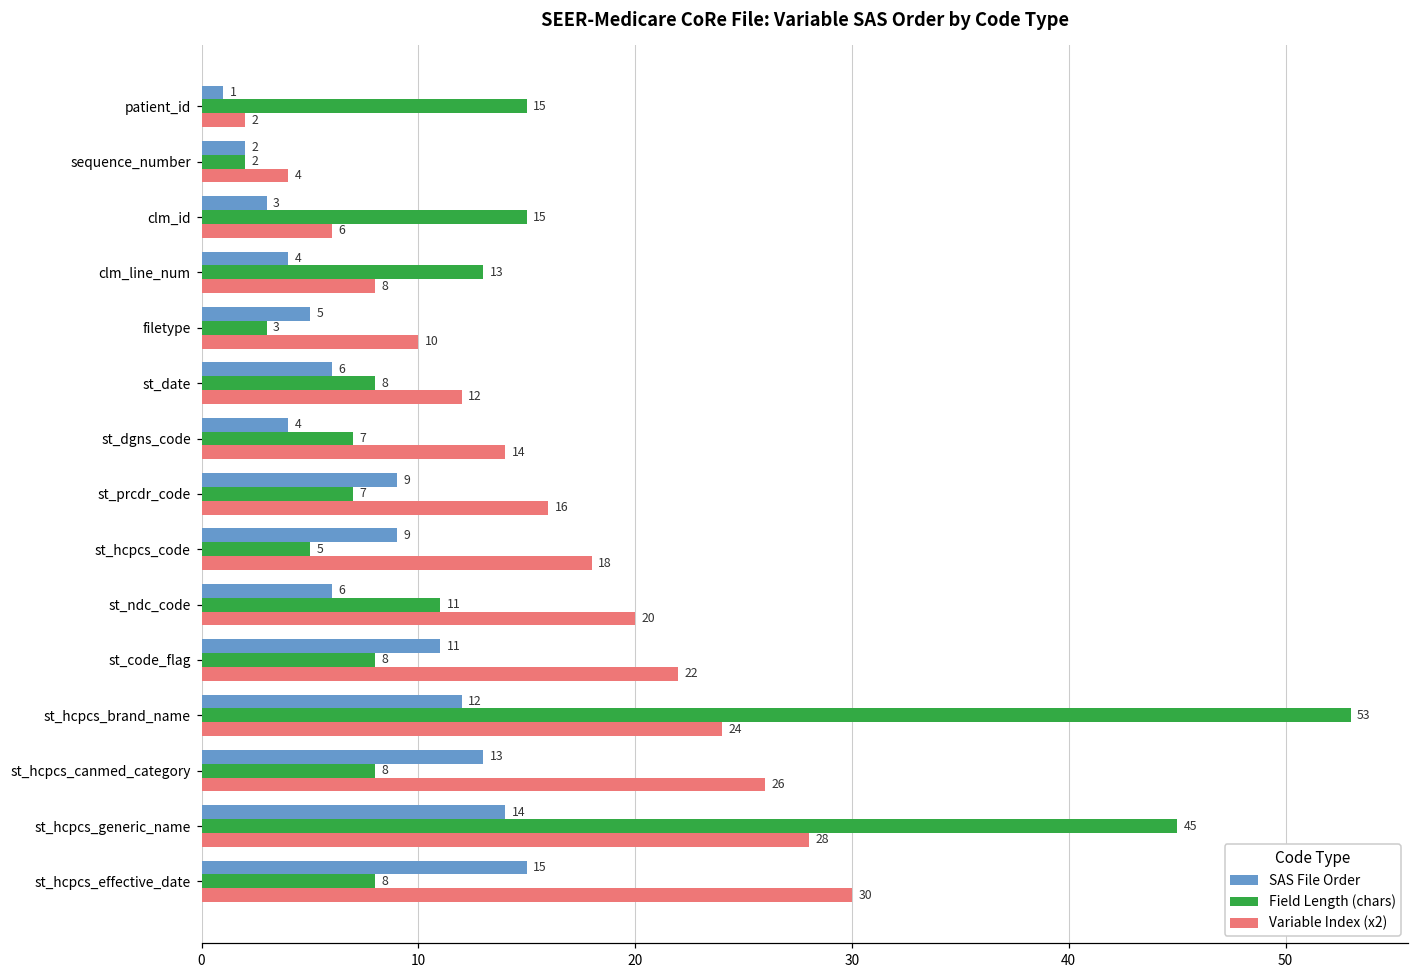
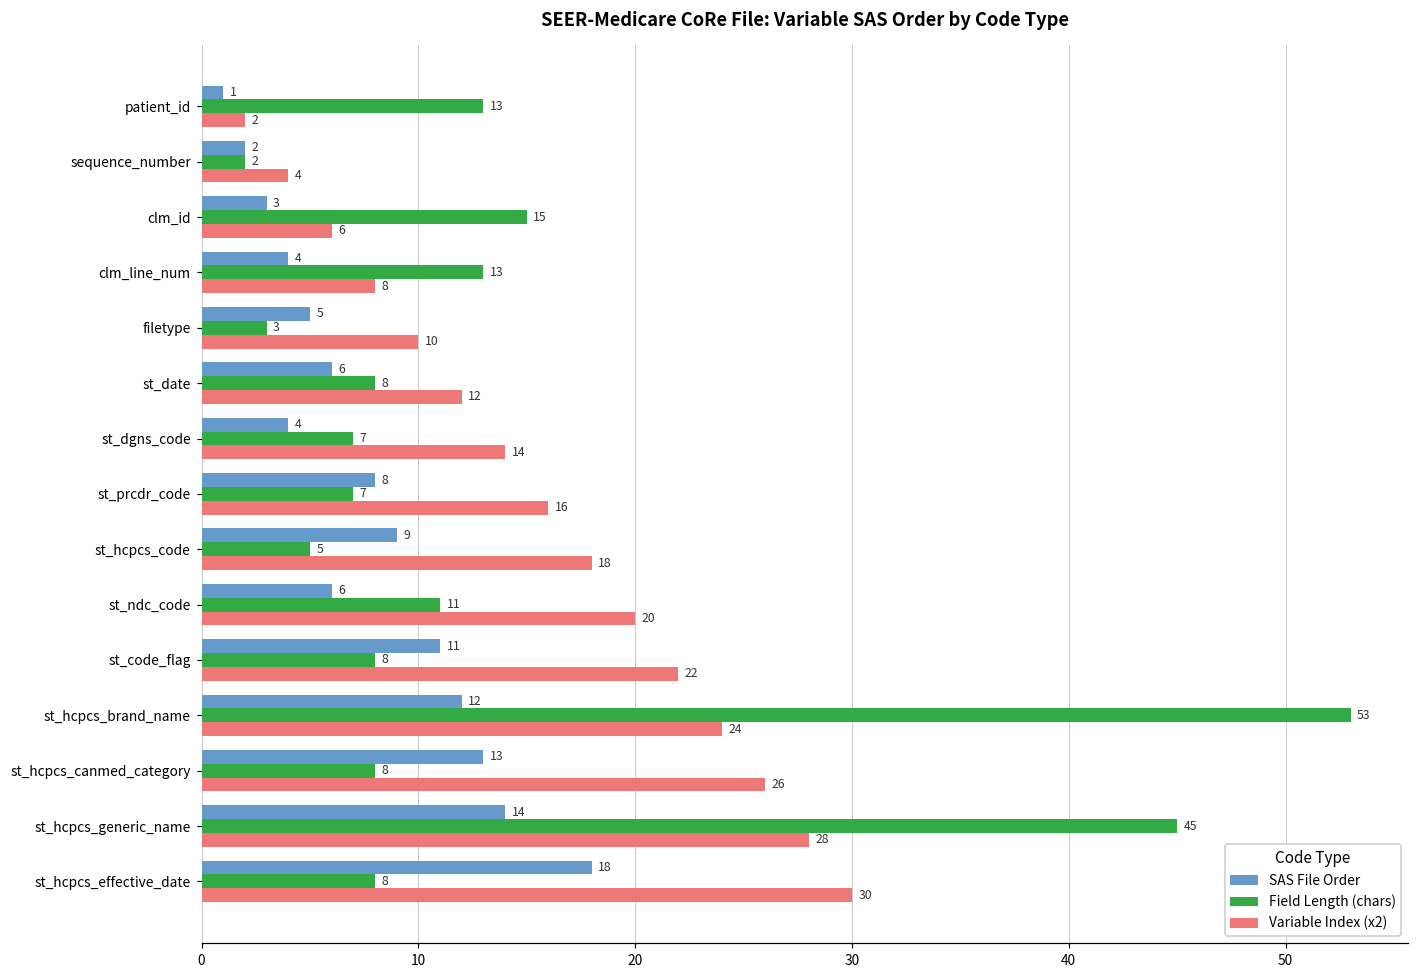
Field Length (chars), patient_id: 15 -> 13
SAS File Order, st_prcdr_code: 9 -> 8
SAS File Order, st_hcpcs_effective_date: 15 -> 18
